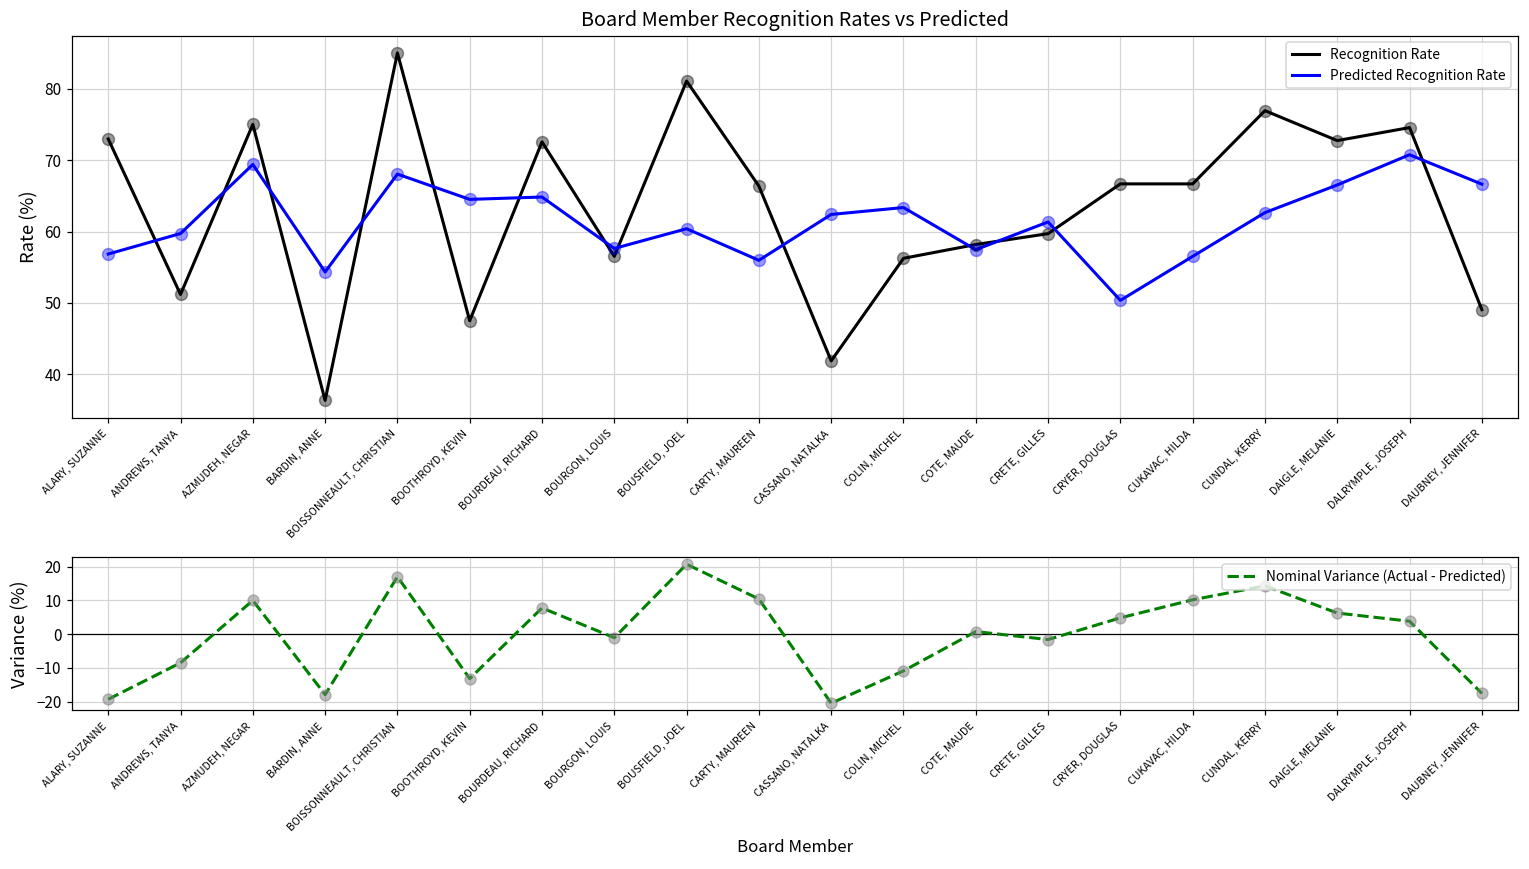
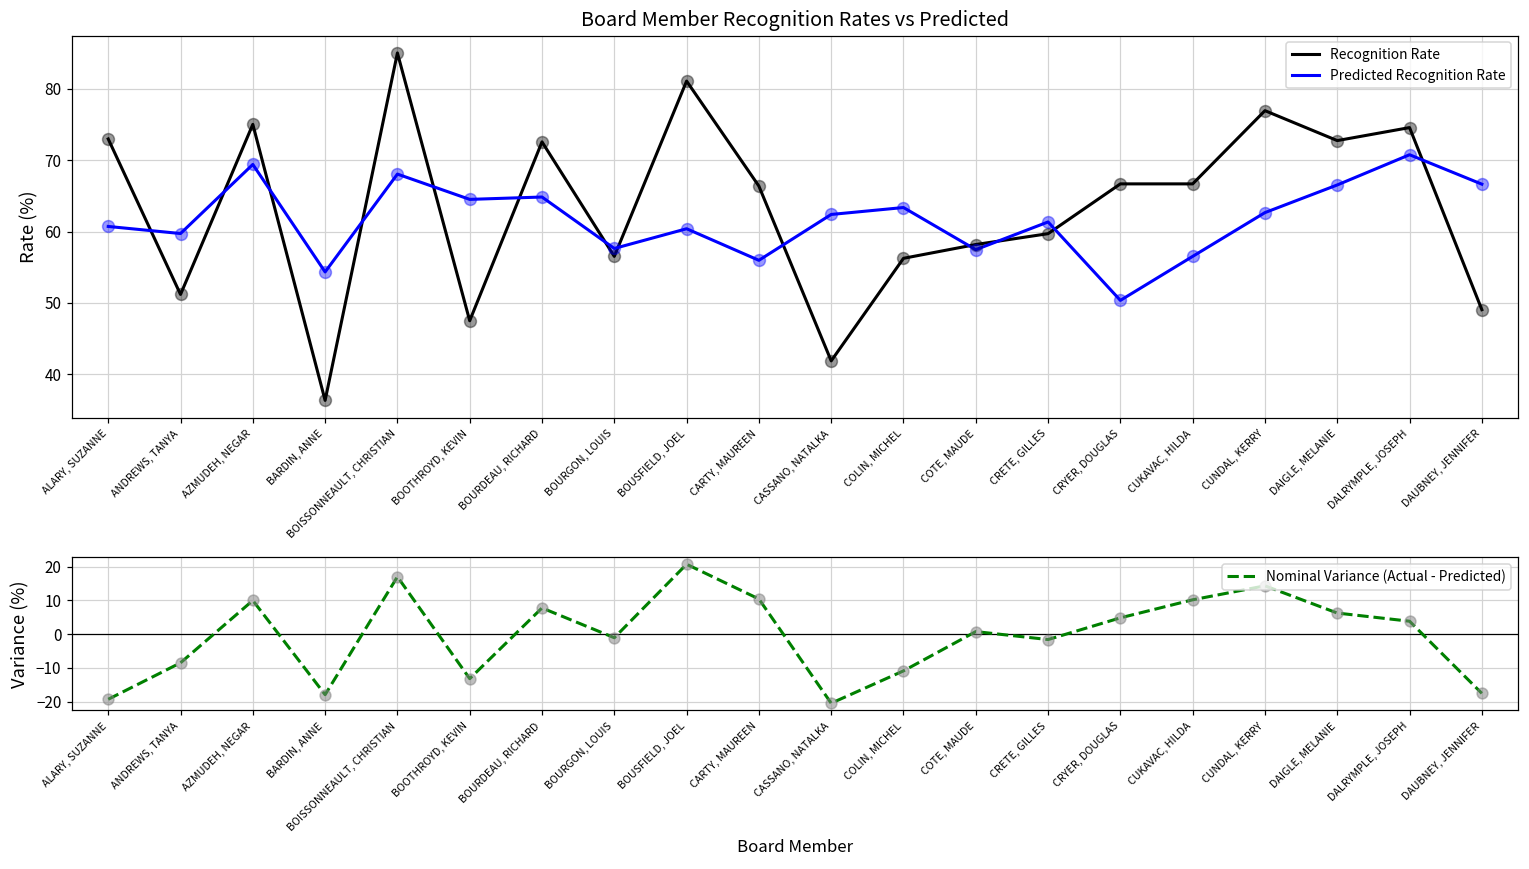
Board Member Recognition Rates vs Predicted, Predicted Recognition Rate, ALARY, SUZANNE: 57 -> 61
